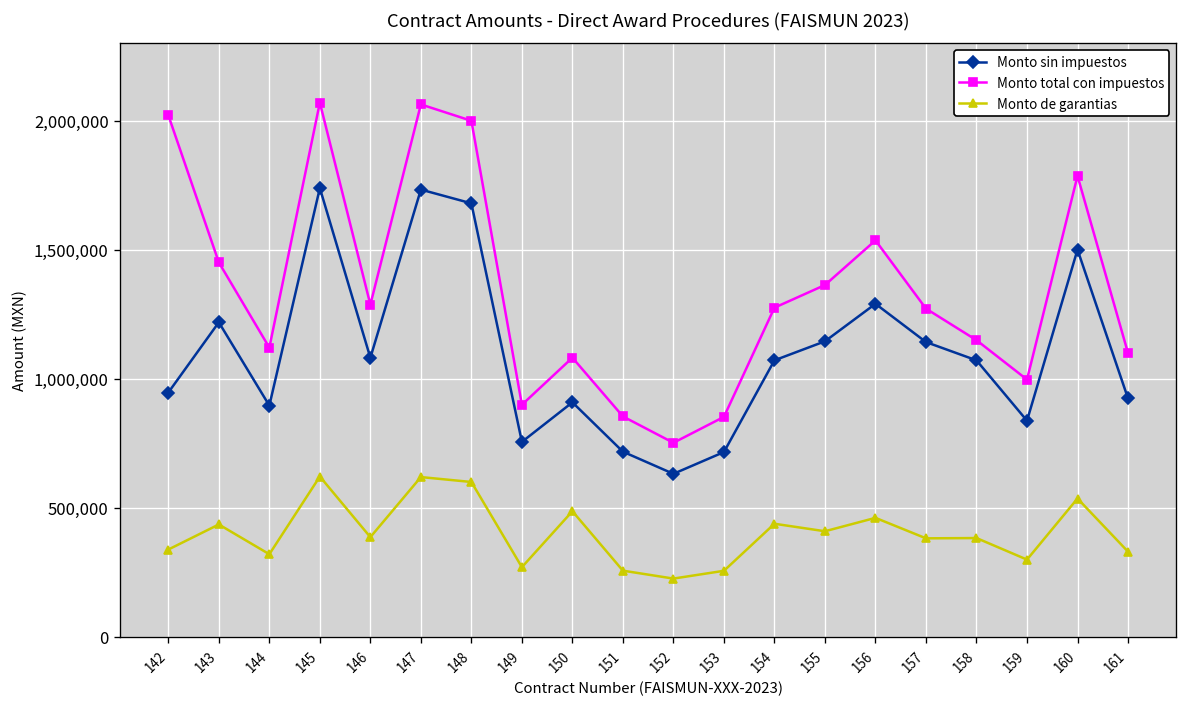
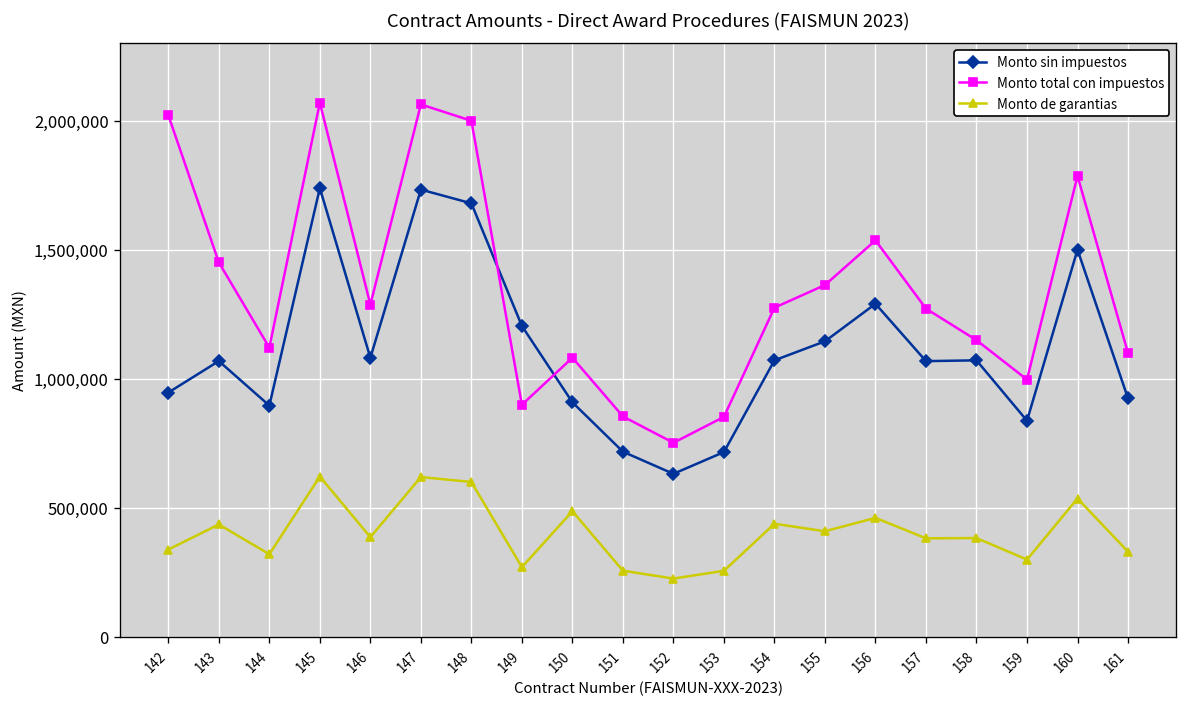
Monto sin impuestos, 143: 1,220,000 -> 1,070,000
Monto sin impuestos, 149: 760,000 -> 1,200,000
Monto sin impuestos, 157: 1,140,000 -> 1,070,000
